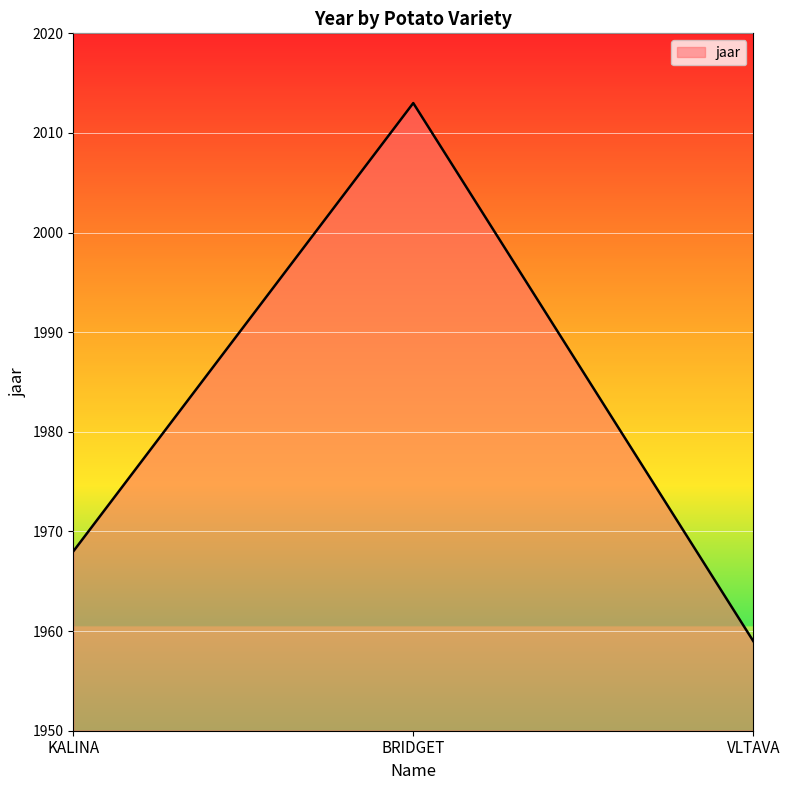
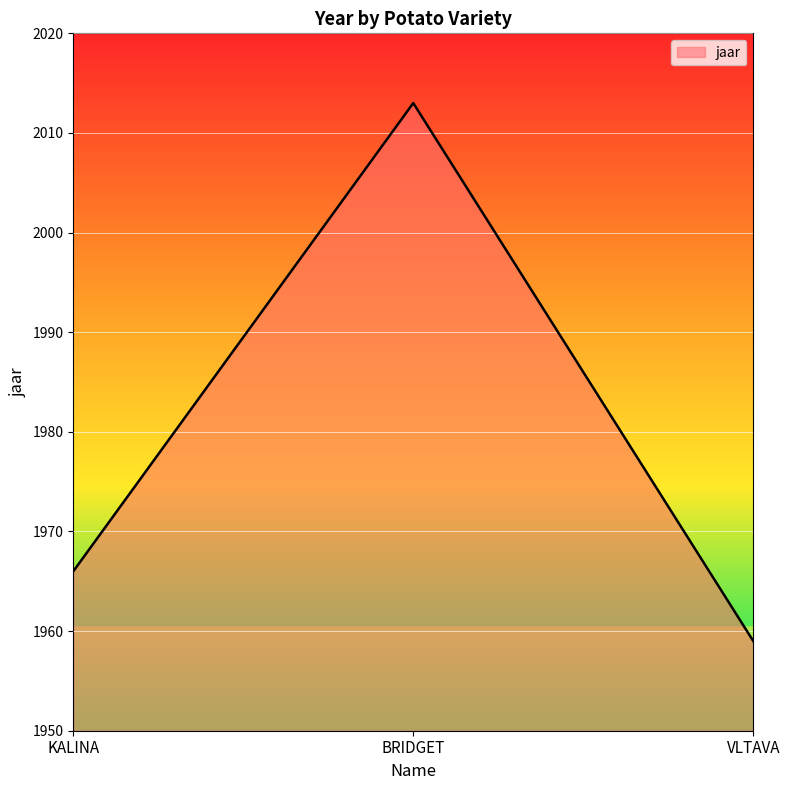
KALINA: 1968 -> 1966
